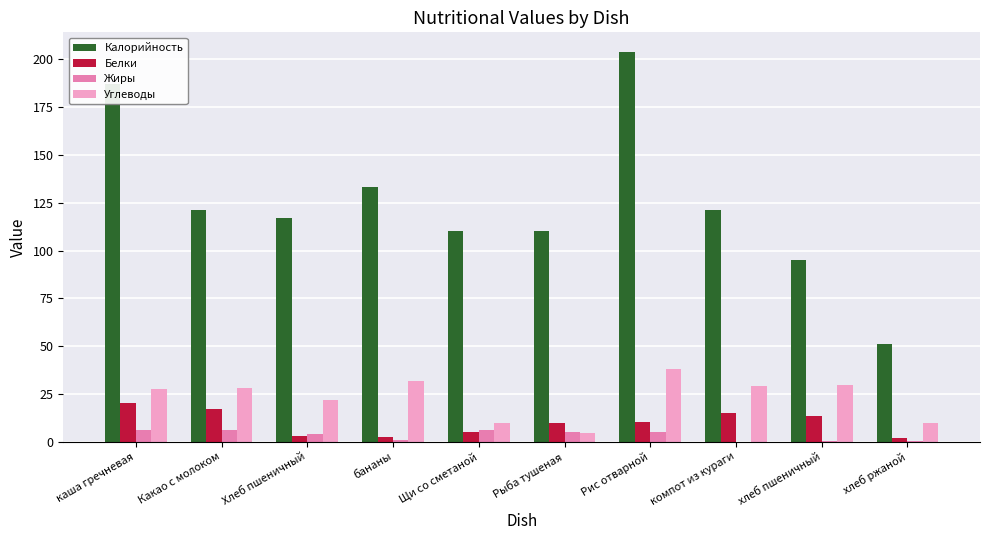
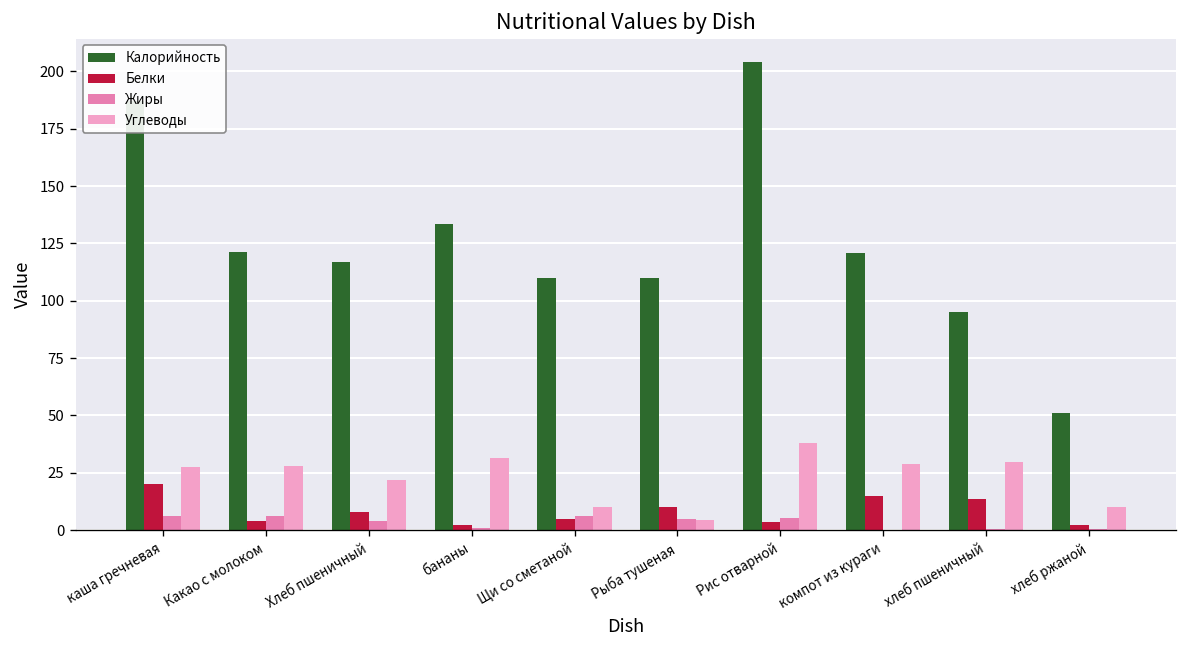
Белки, Какао с молоком: 17 -> 4
Белки, Хлеб пшеничный: 3 -> 8
Белки, Рис отварной: 10 -> 4
